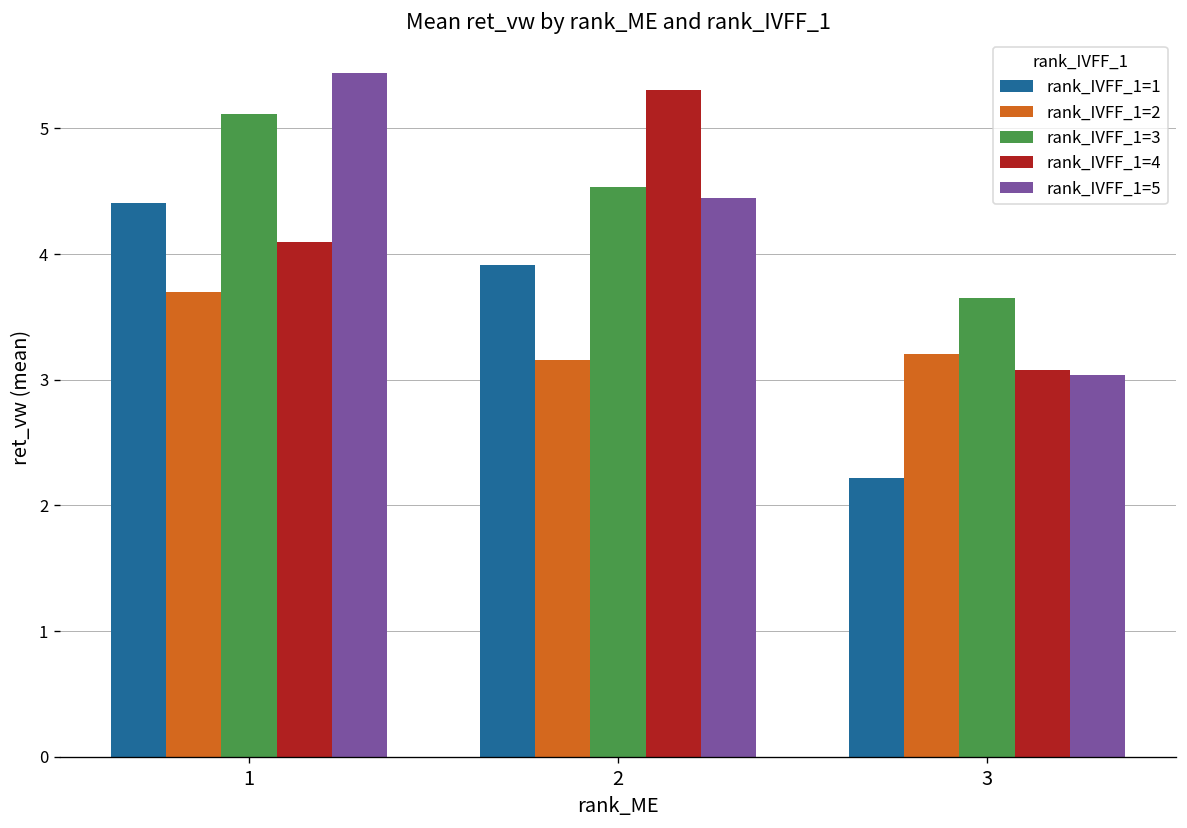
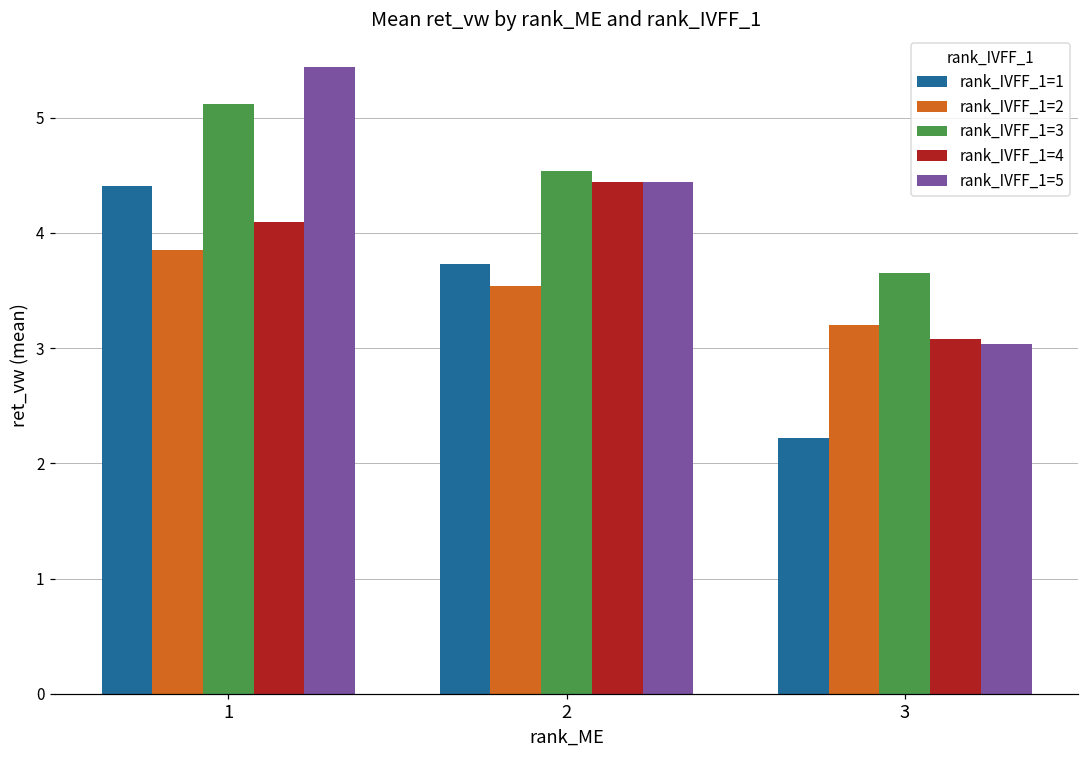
rank_IVFF_1=2, 1: 3.70 -> 3.85
rank_IVFF_1=1, 2: 3.92 -> 3.73
rank_IVFF_1=2, 2: 3.15 -> 3.53
rank_IVFF_1=4, 2: 5.30 -> 4.44
